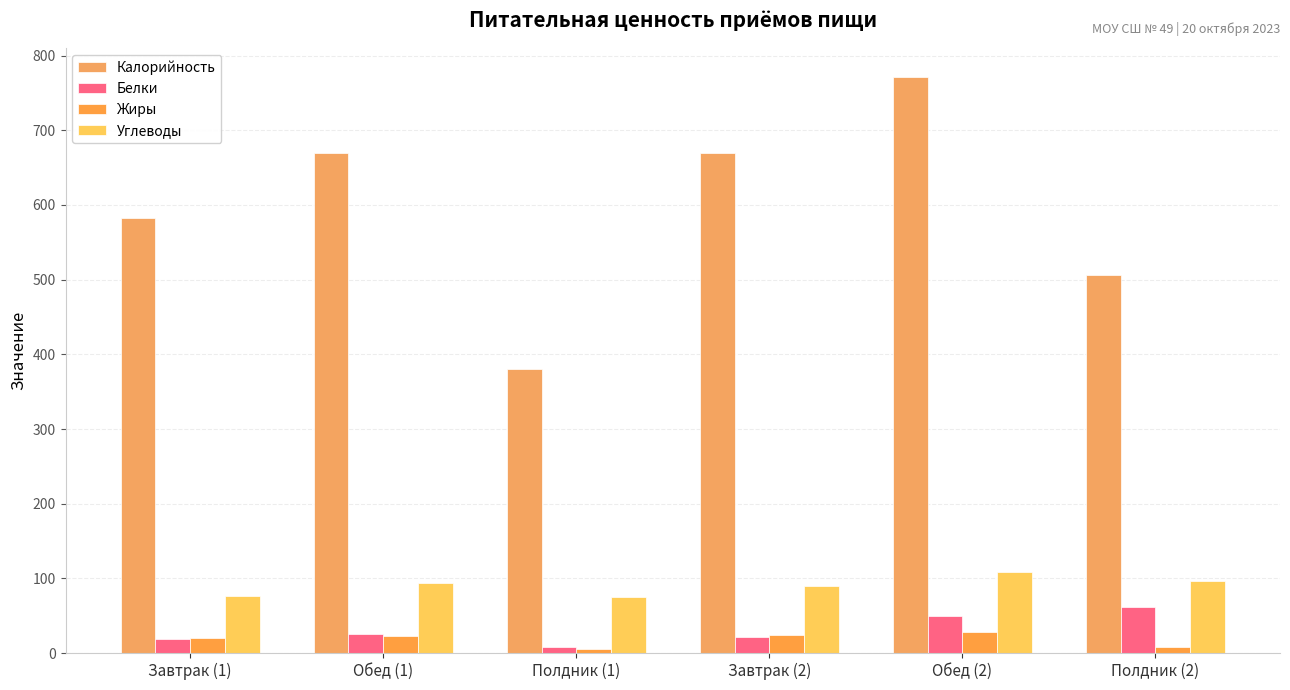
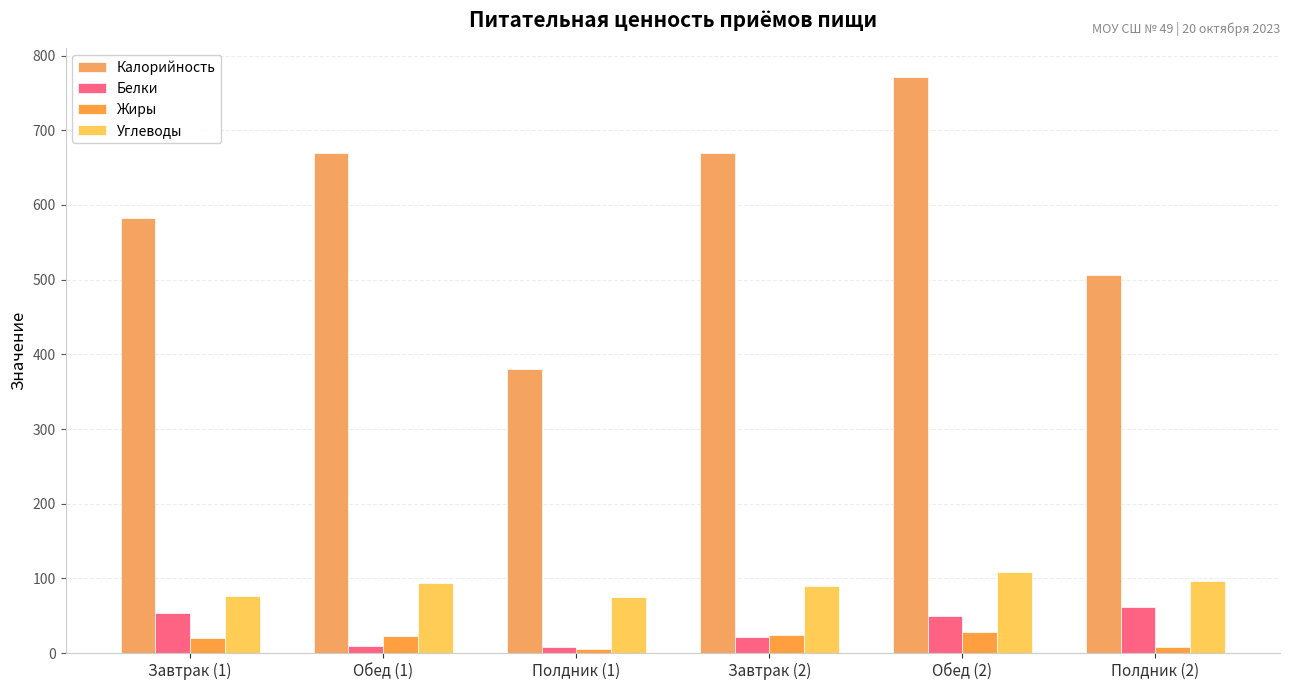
Белки, Завтрак (1): 20 -> 50
Белки, Обед (1): 30 -> 10
